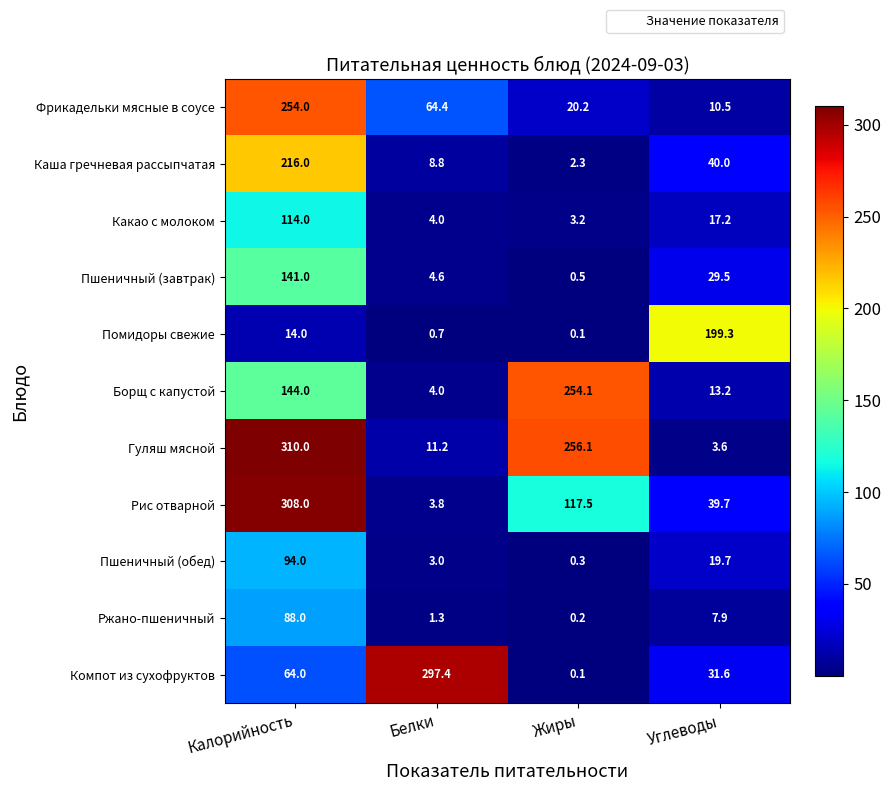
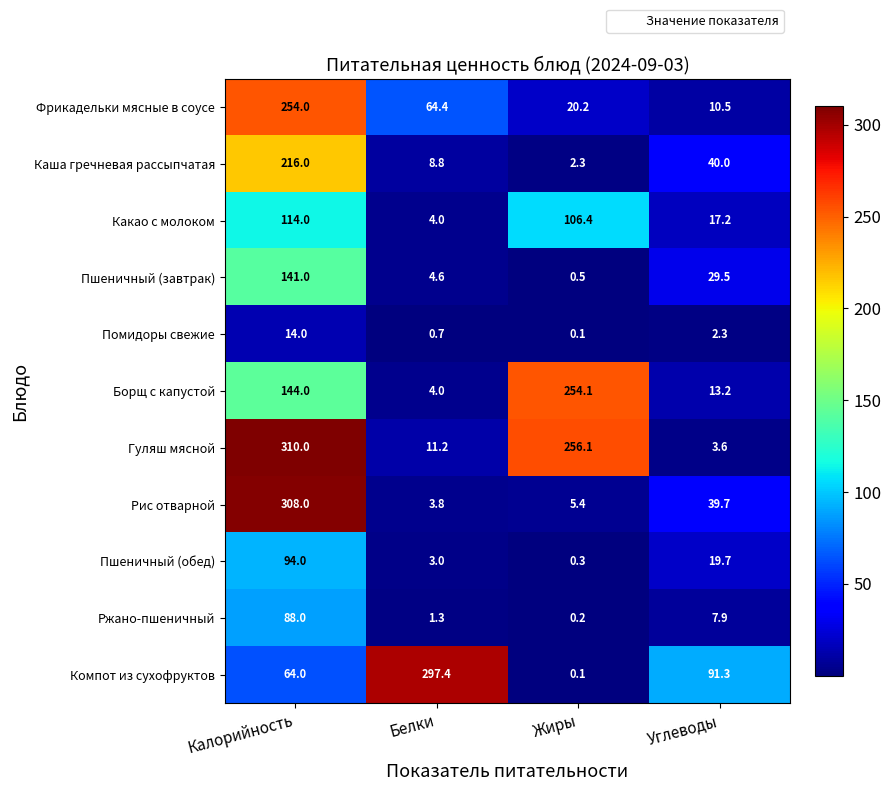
Какао с молоком, Жиры: 3.2 -> 106.4
Помидоры свежие, Углеводы: 199.3 -> 2.3
Рис отварной, Жиры: 117.5 -> 5.4
Компот из сухофруктов, Углеводы: 31.6 -> 91.3
